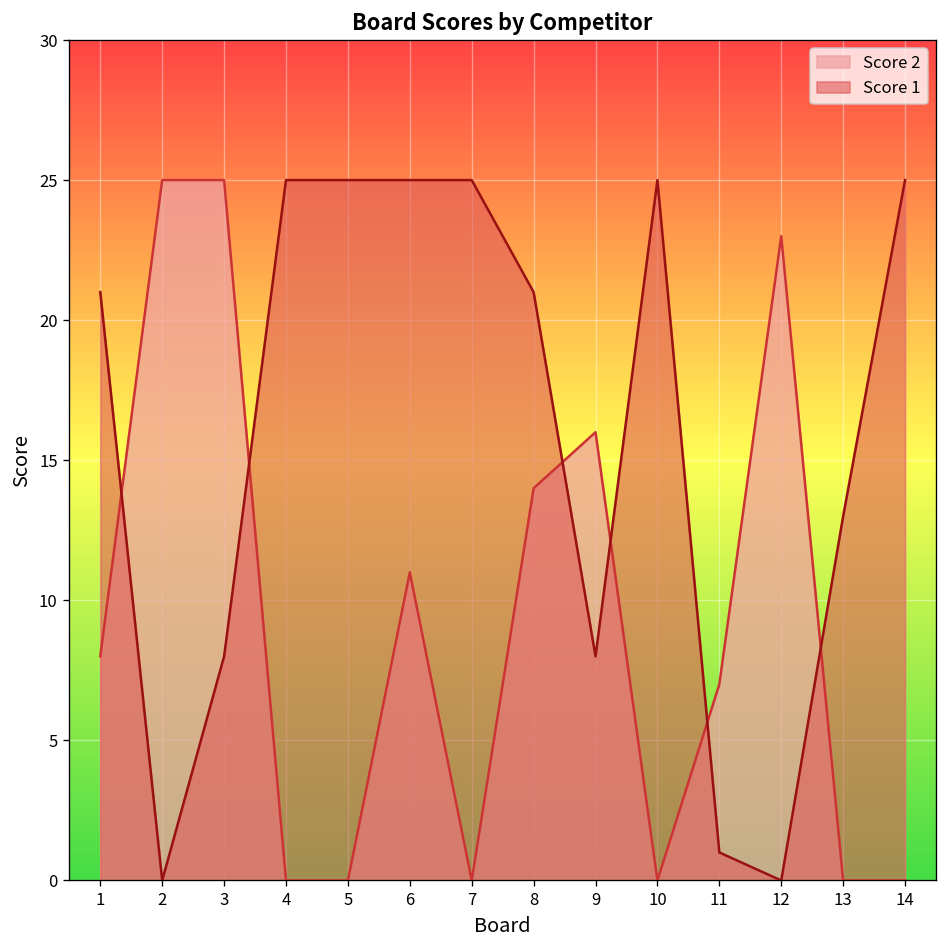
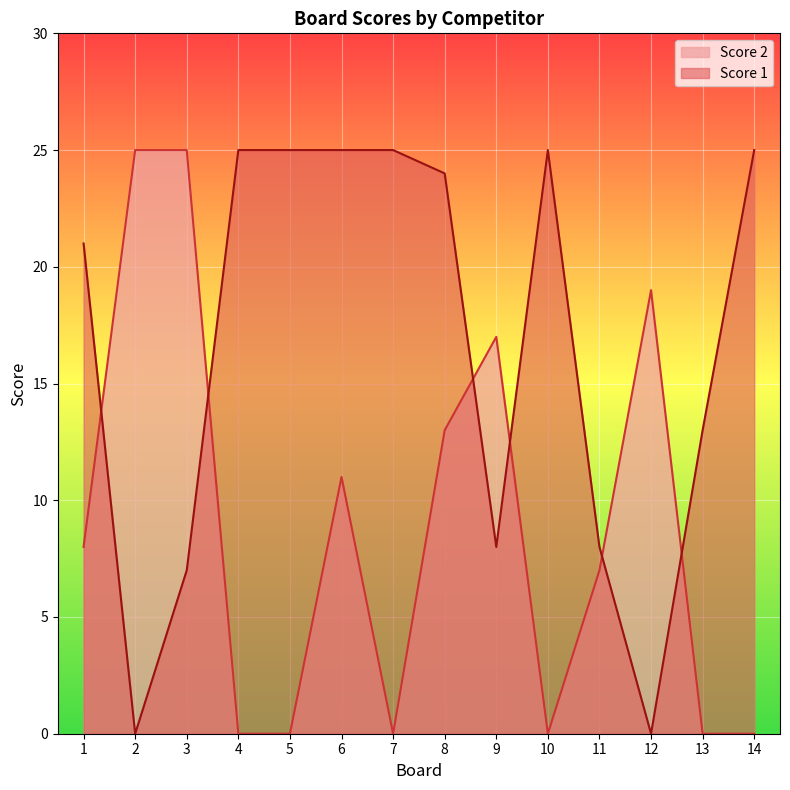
Score 1, 3: 8 -> 7
Score 2, 8: 14 -> 13
Score 1, 8: 21 -> 24
Score 2, 9: 16 -> 17
Score 1, 11: 1 -> 8
Score 2, 12: 23 -> 19
